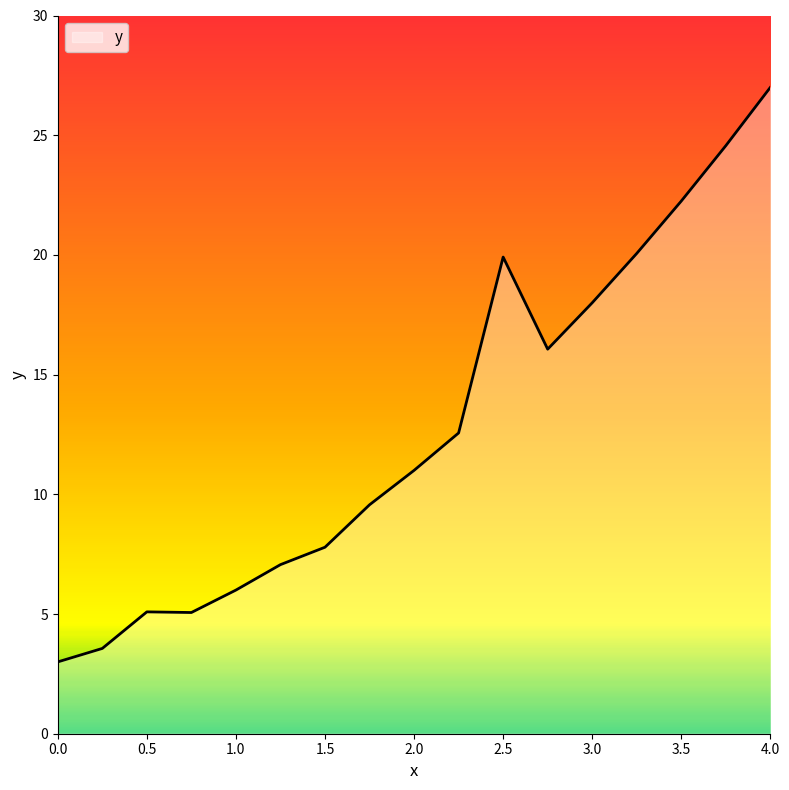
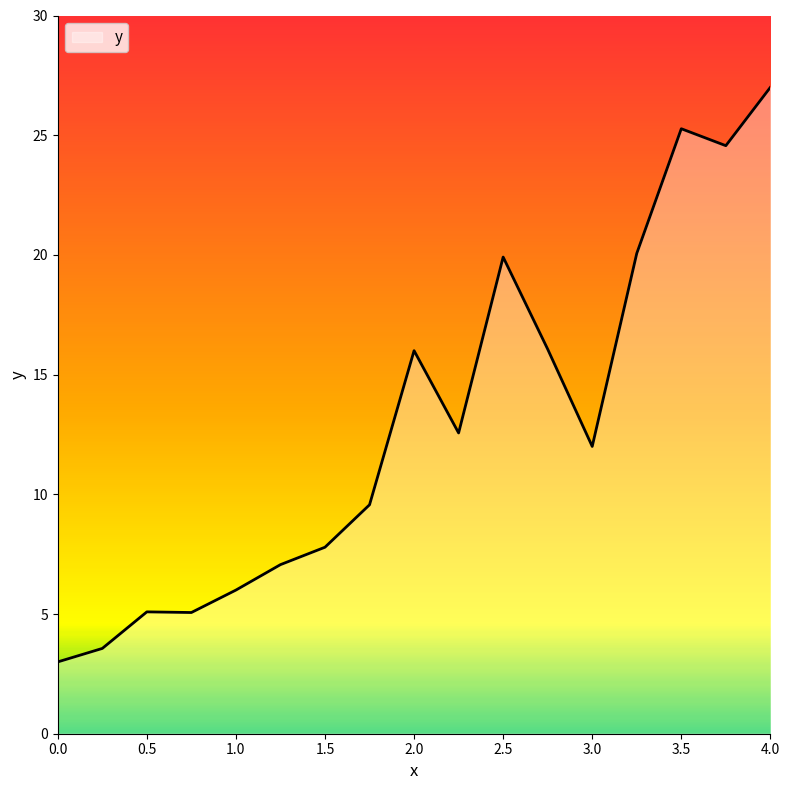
2.0: 11 -> 16
3.0: 18 -> 12
3.5: 22.3 -> 25.3
